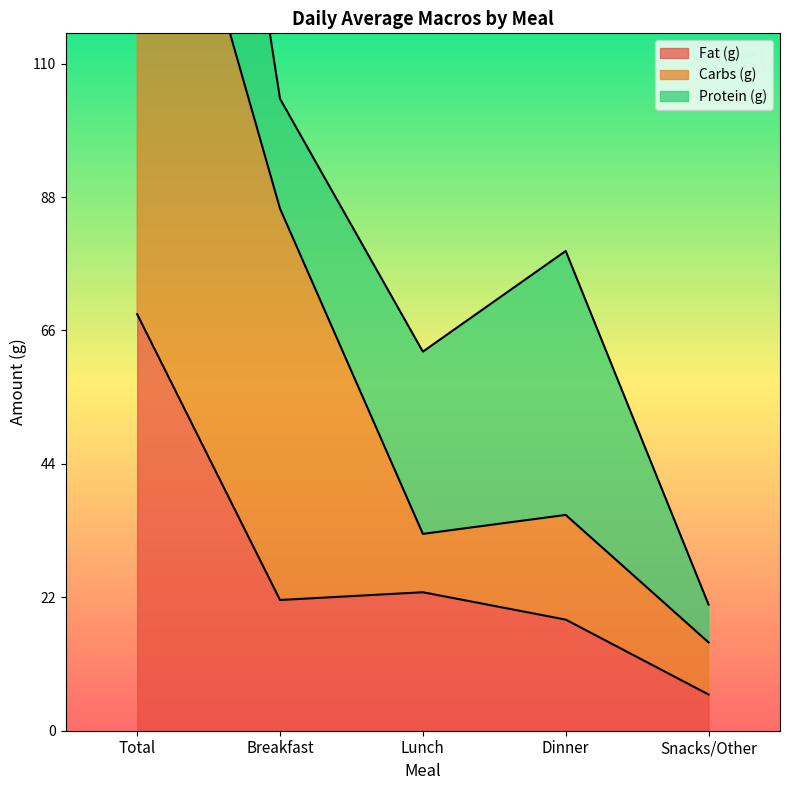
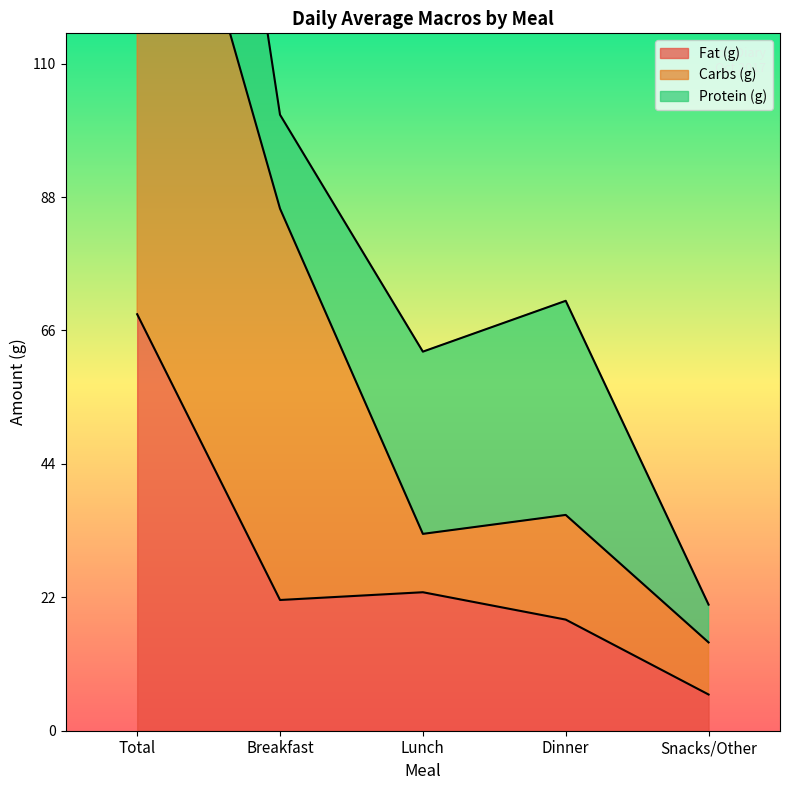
Protein (g), Breakfast: 18 -> 16
Protein (g), Dinner: 44 -> 36
